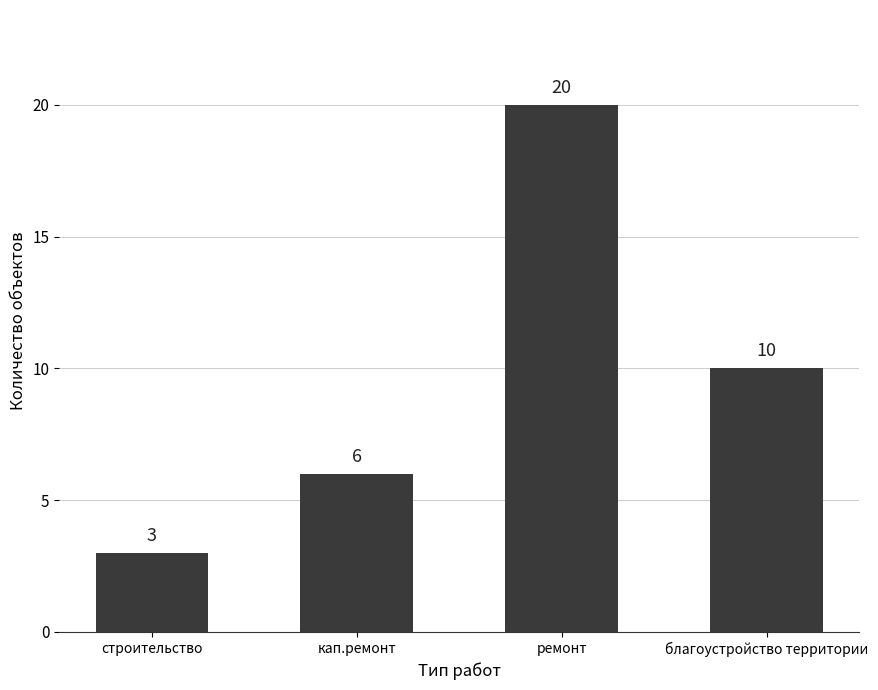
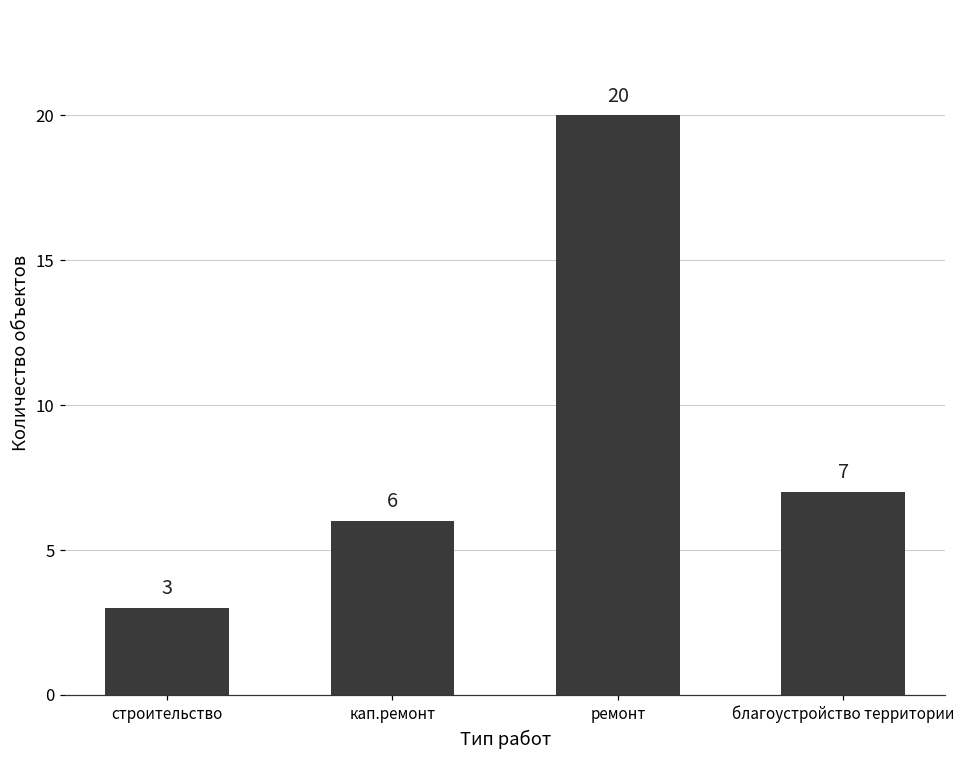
благоустройство территории: 10 -> 7
